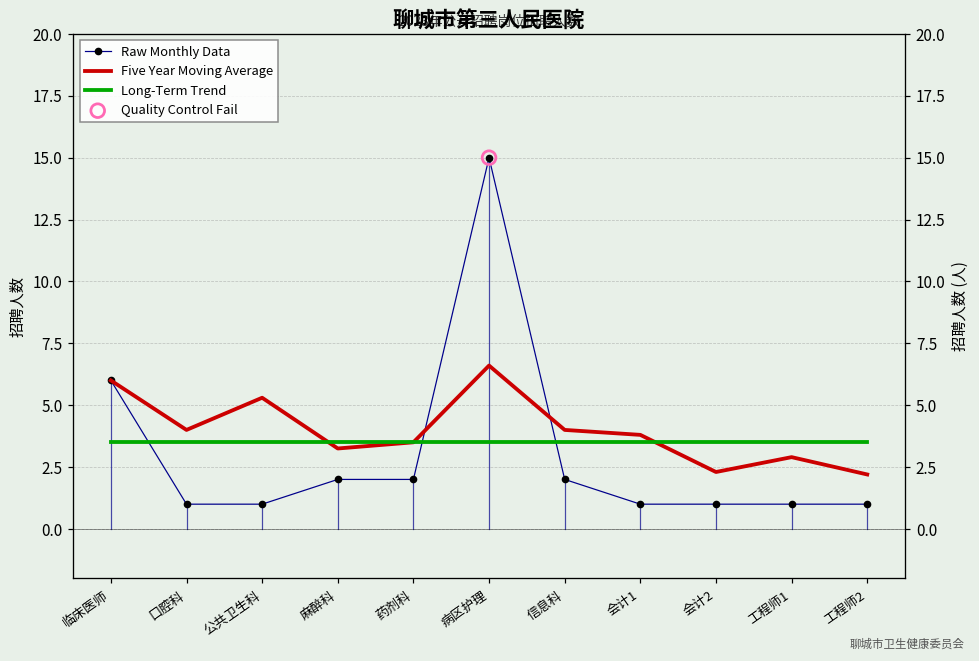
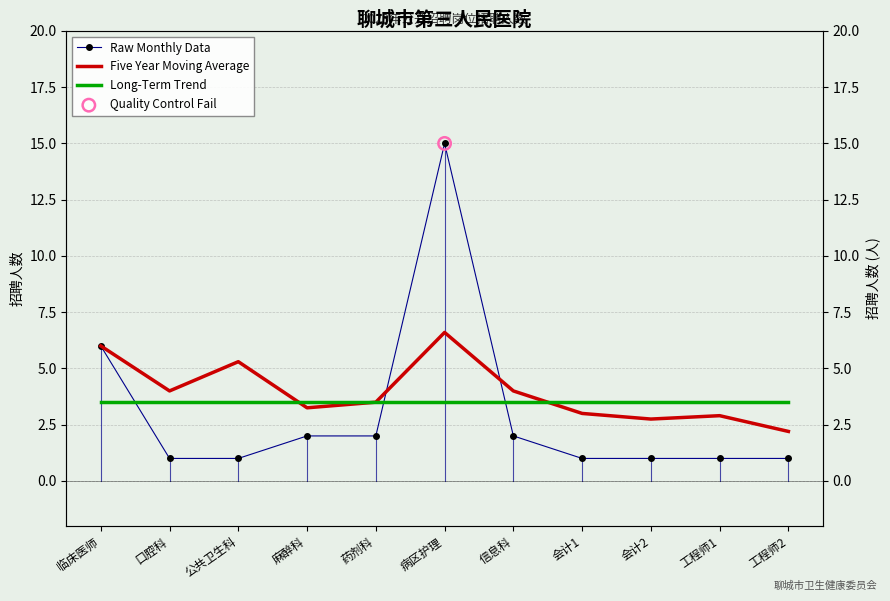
Five Year Moving Average, 会计1: 3.8 -> 3.0
Five Year Moving Average, 会计2: 2.3 -> 2.8
